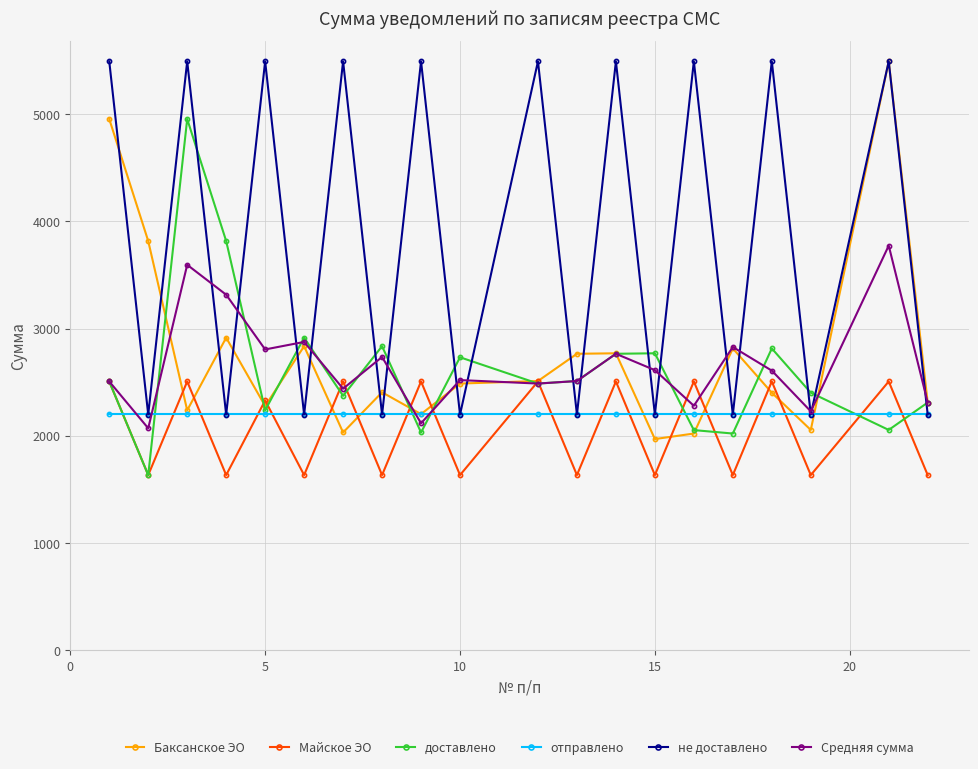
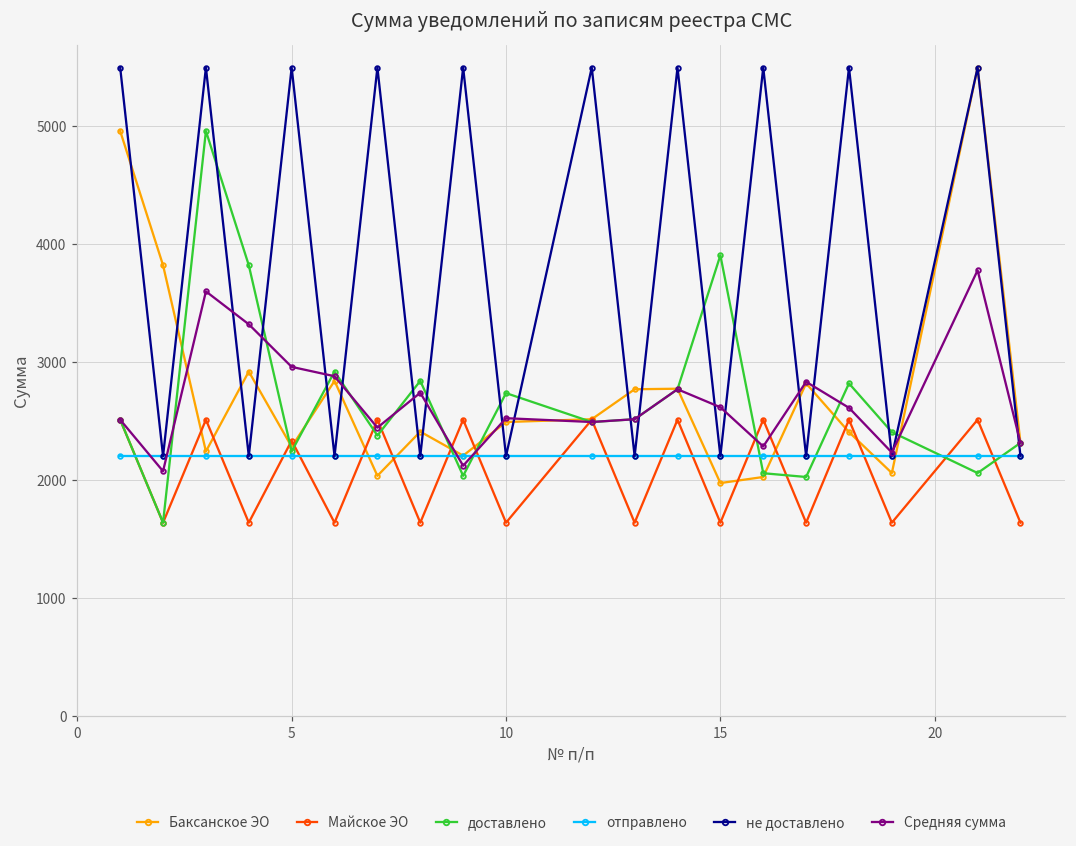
Средняя сумма, 5: 2810 -> 2960
доставлено, 15: 2770 -> 3900
